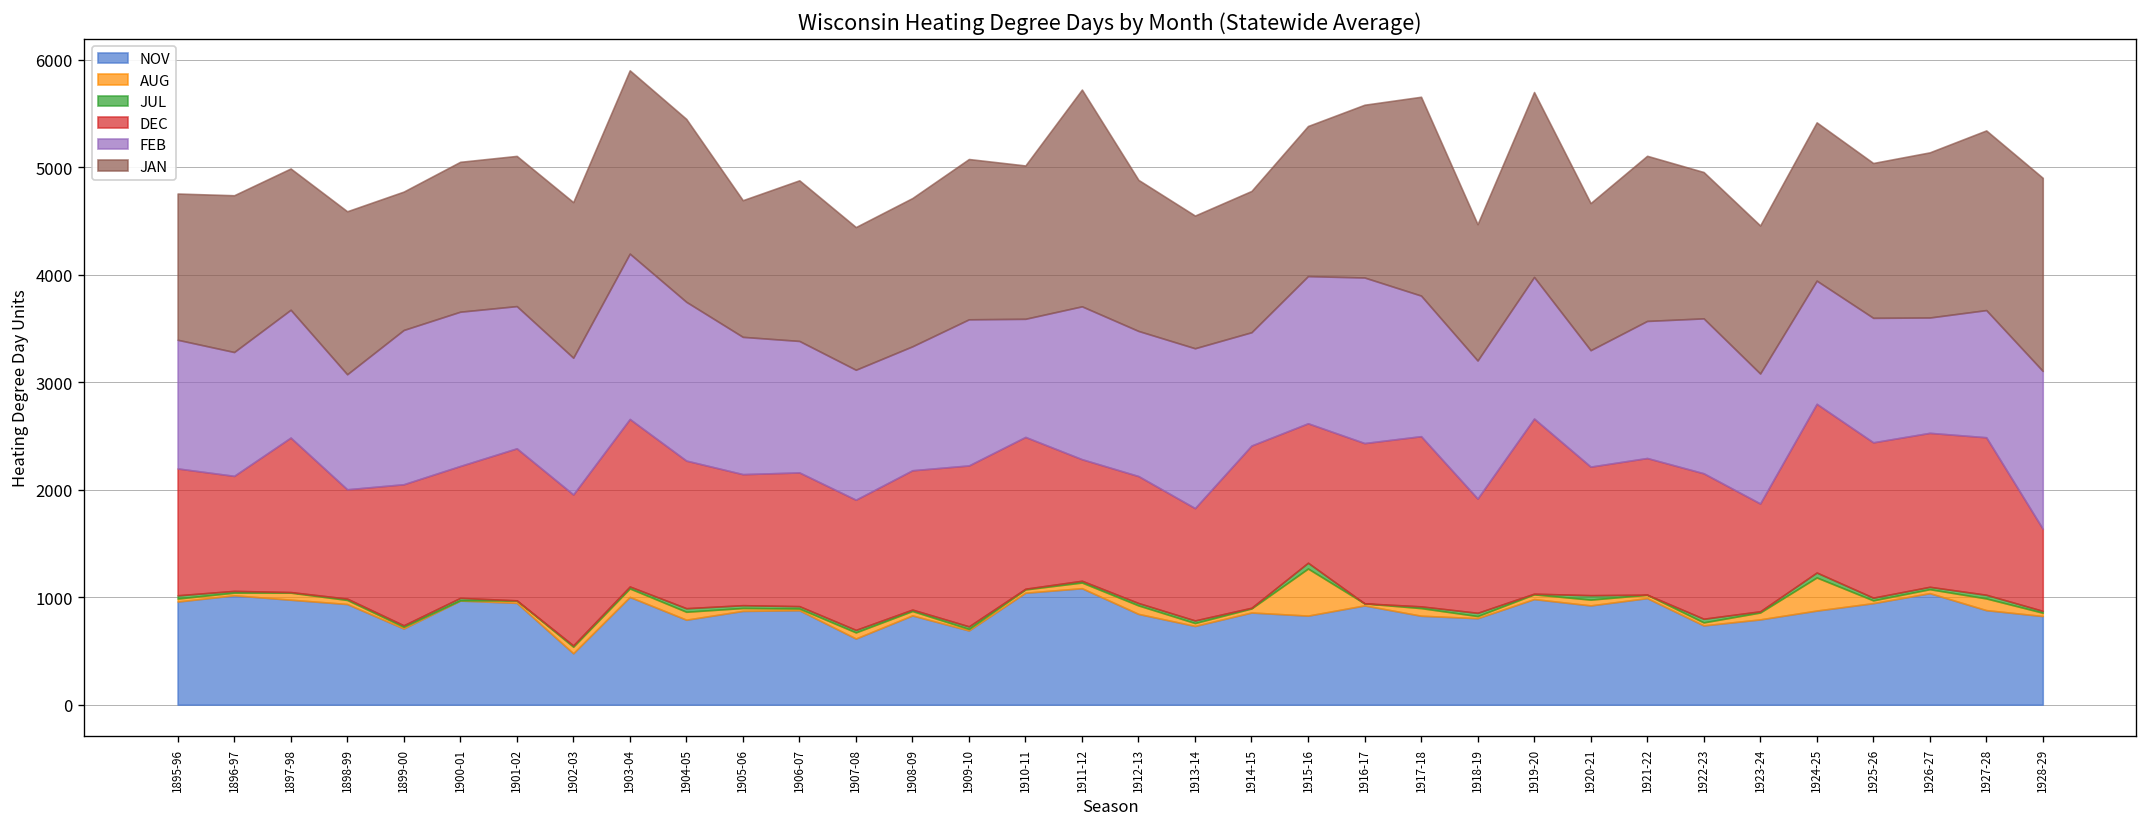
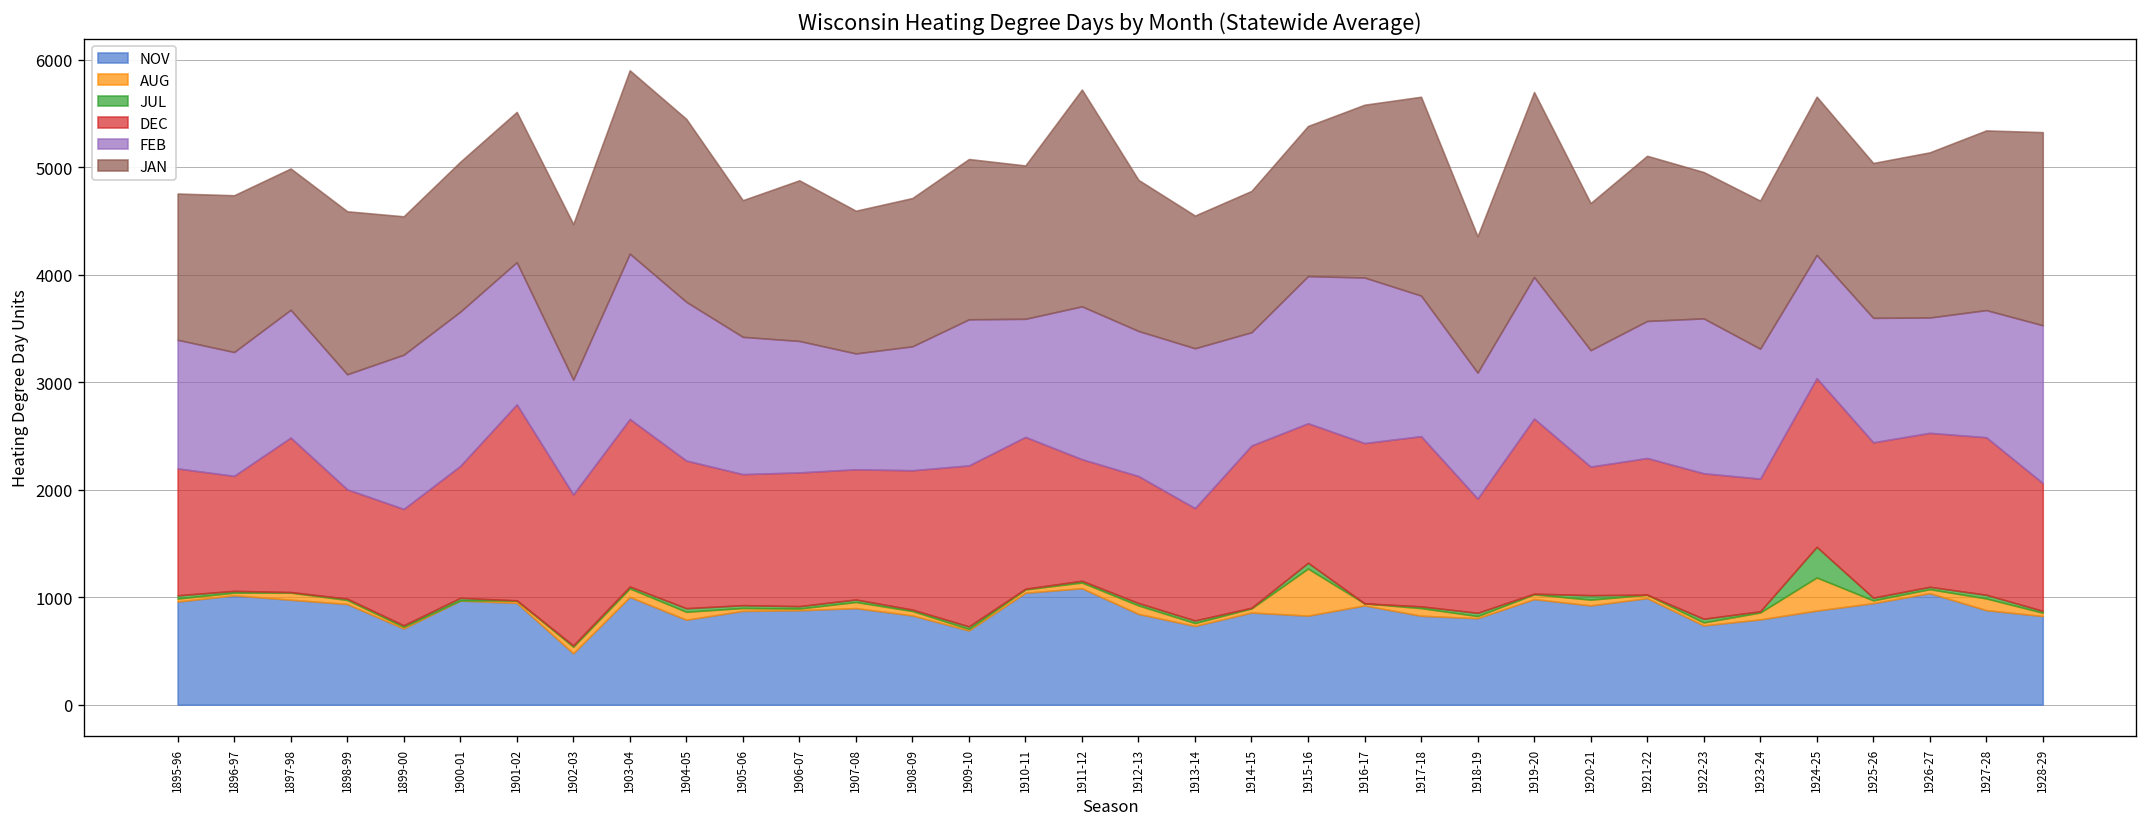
DEC, 1899-00: 1300 -> 1100
DEC, 1901-02: 1400 -> 1800
FEB, 1902-03: 1300 -> 1100
NOV, 1907-08: 600 -> 900
FEB, 1907-08: 1200 -> 1100
FEB, 1918-19: 1300 -> 1200
DEC, 1923-24: 1000 -> 1200
JUL, 1924-25: 0 -> 300
DEC, 1928-29: 800 -> 1200
